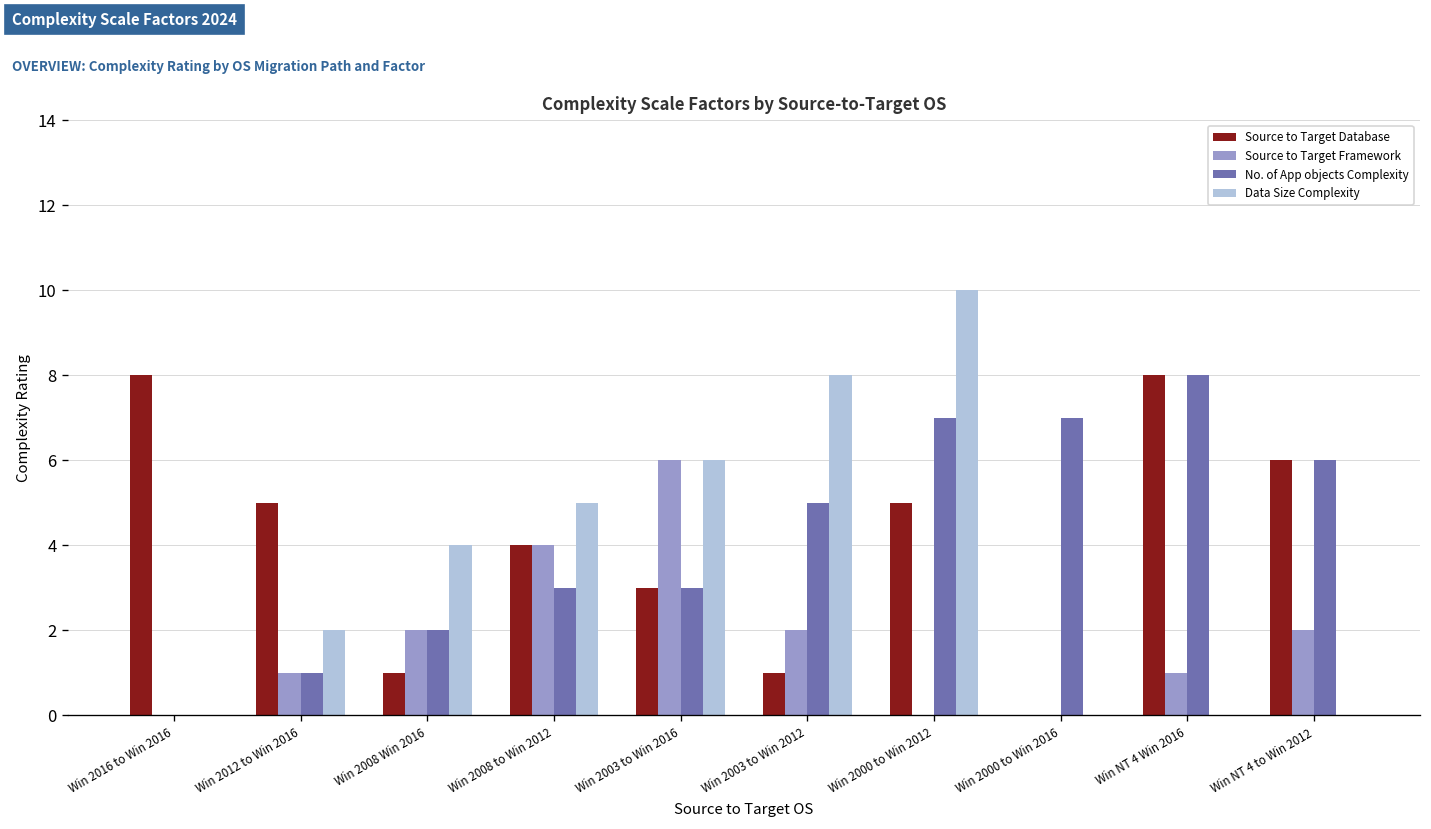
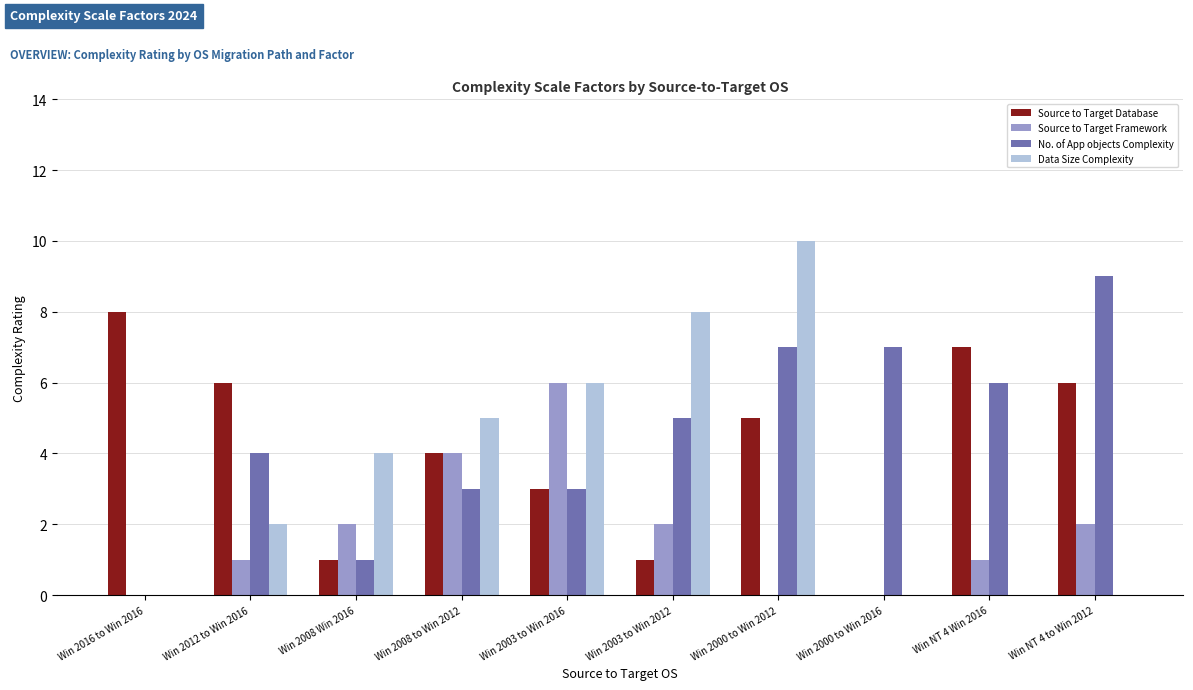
Source to Target Database, Win 2012 to Win 2016: 5 -> 6
No. of App objects Complexity, Win 2012 to Win 2016: 1 -> 4
No. of App objects Complexity, Win 2008 Win 2016: 2 -> 1
Source to Target Database, Win NT 4 Win 2016: 8 -> 7
No. of App objects Complexity, Win NT 4 Win 2016: 8 -> 6
No. of App objects Complexity, Win NT 4 to Win 2012: 6 -> 9
